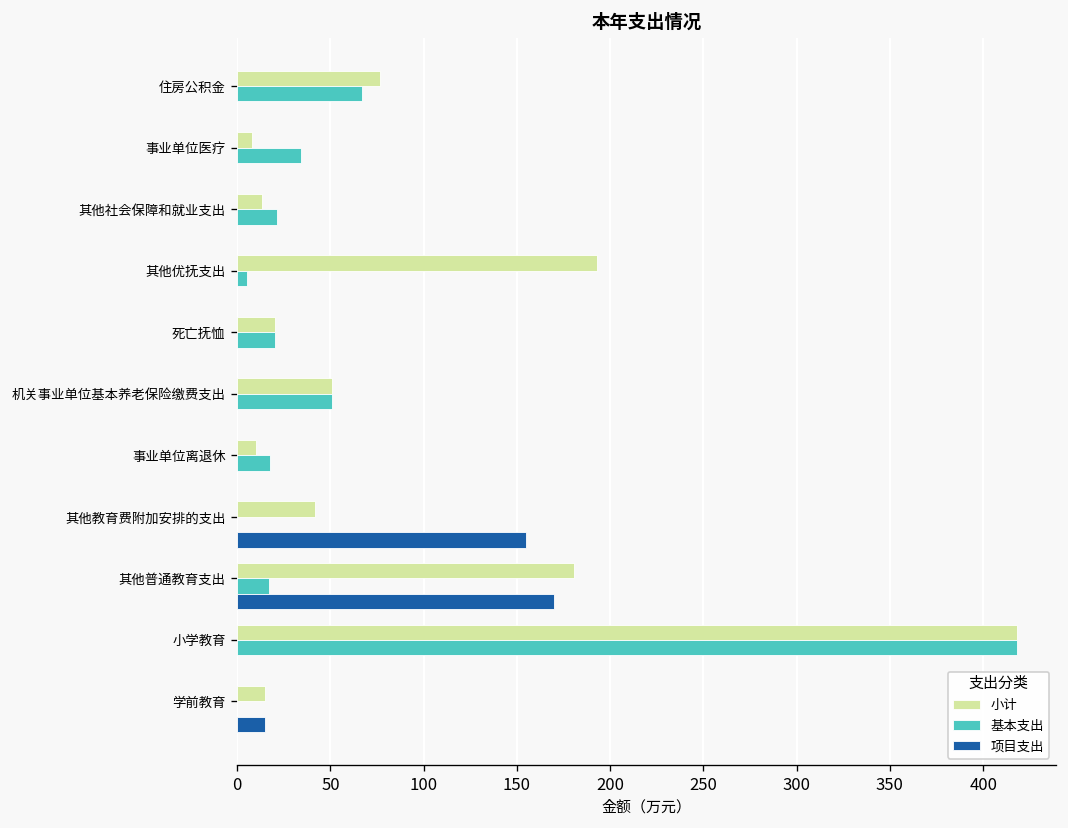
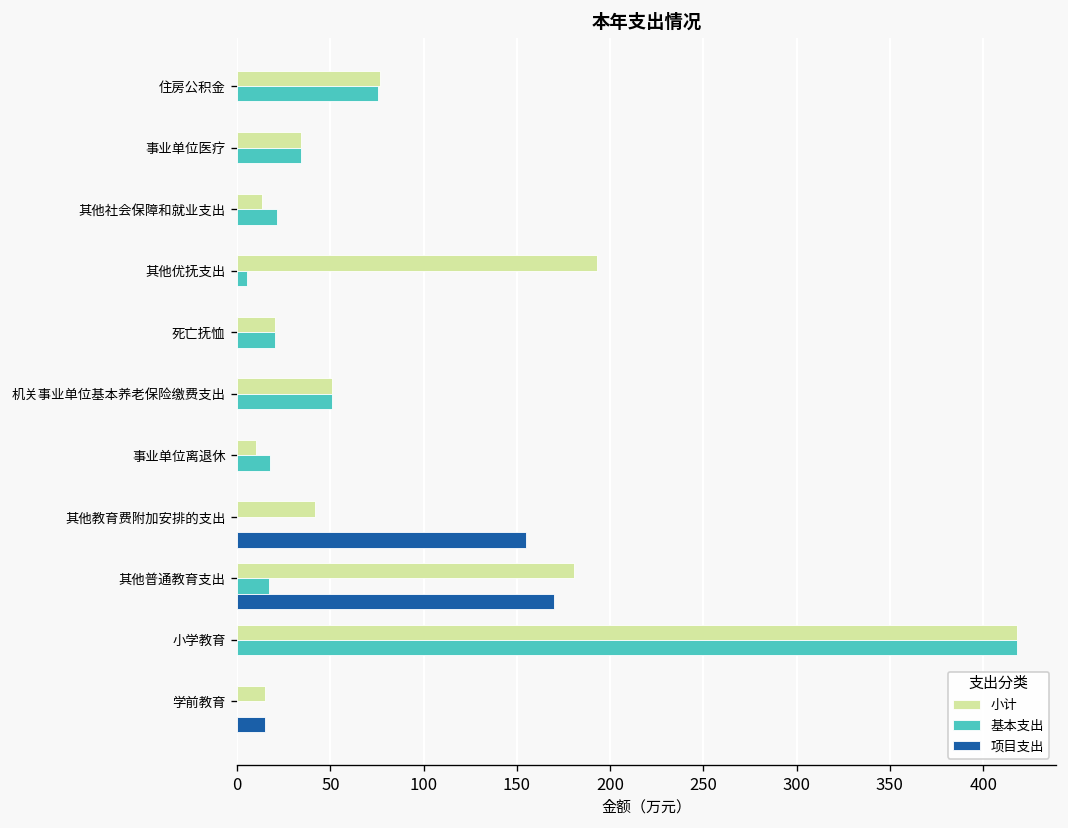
基本支出, 住房公积金: 67 -> 75
小计, 事业单位医疗: 8 -> 34
